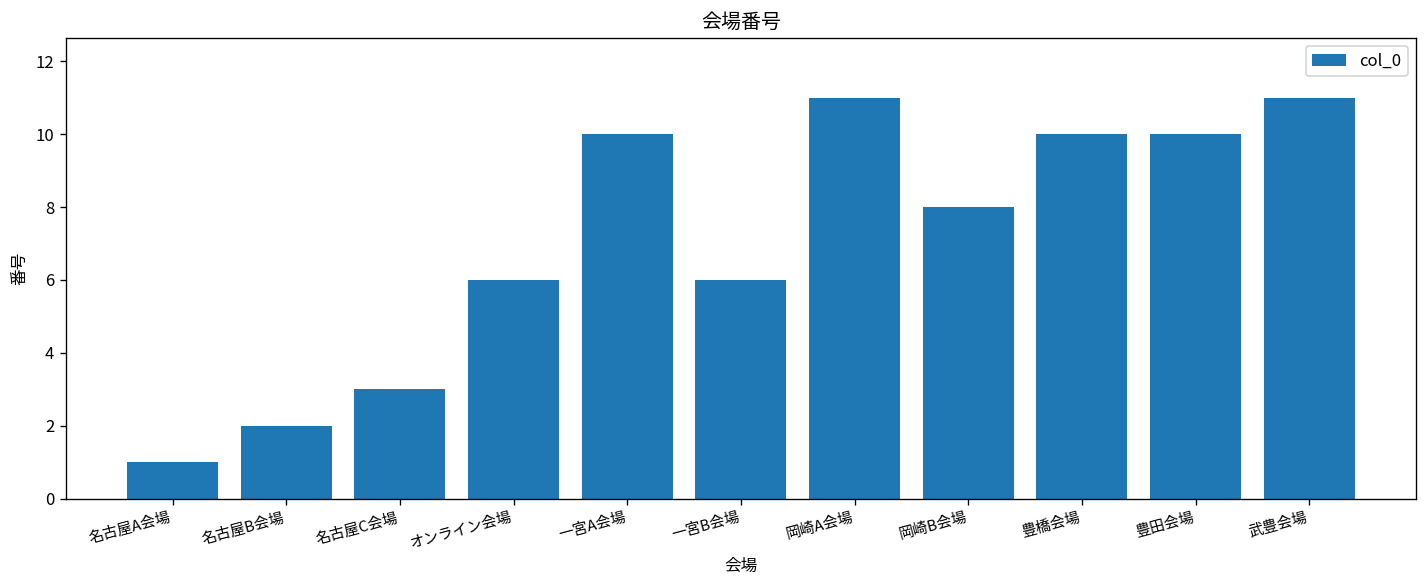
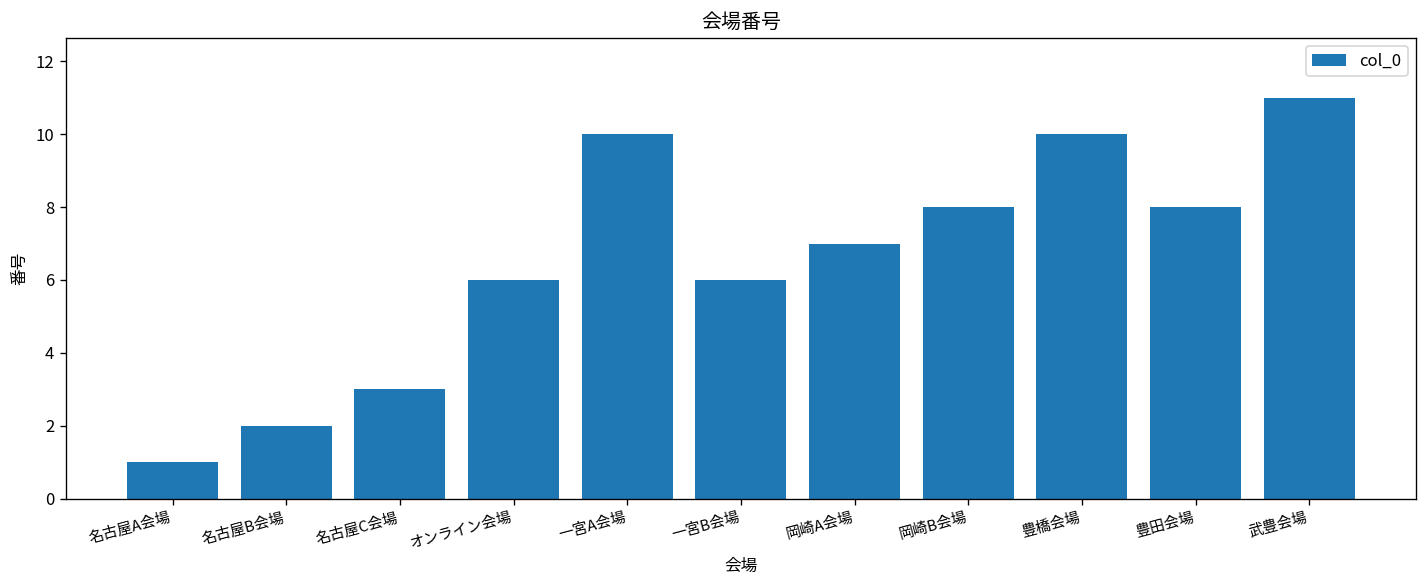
岡崎A会場: 11 -> 7
豊田会場: 10 -> 8
